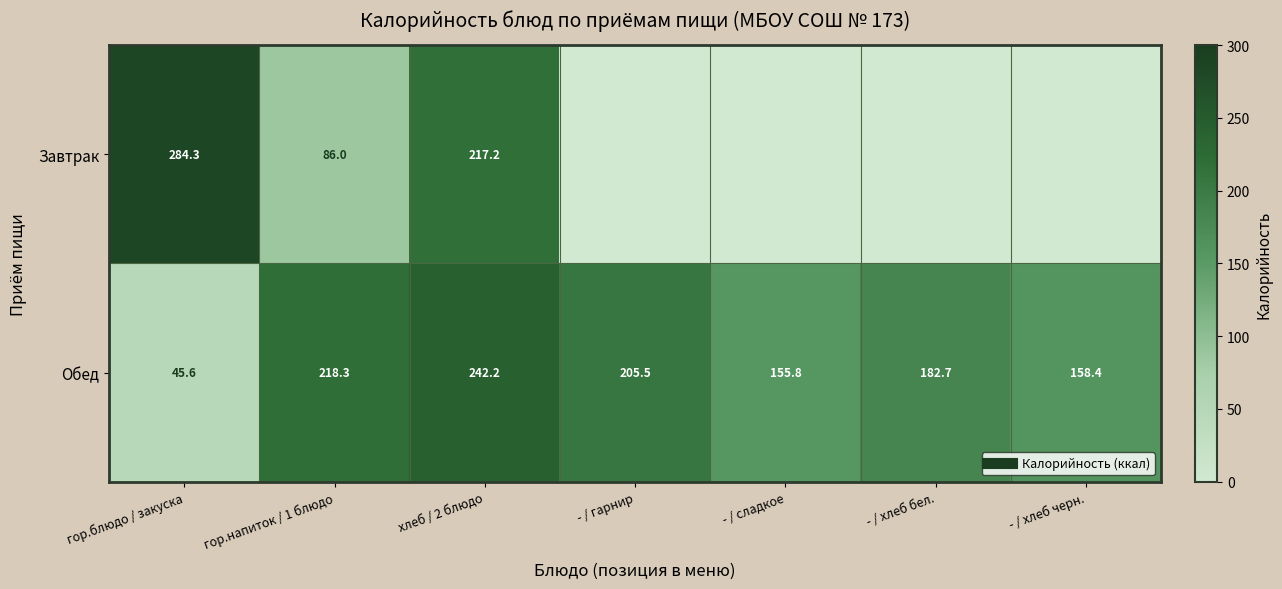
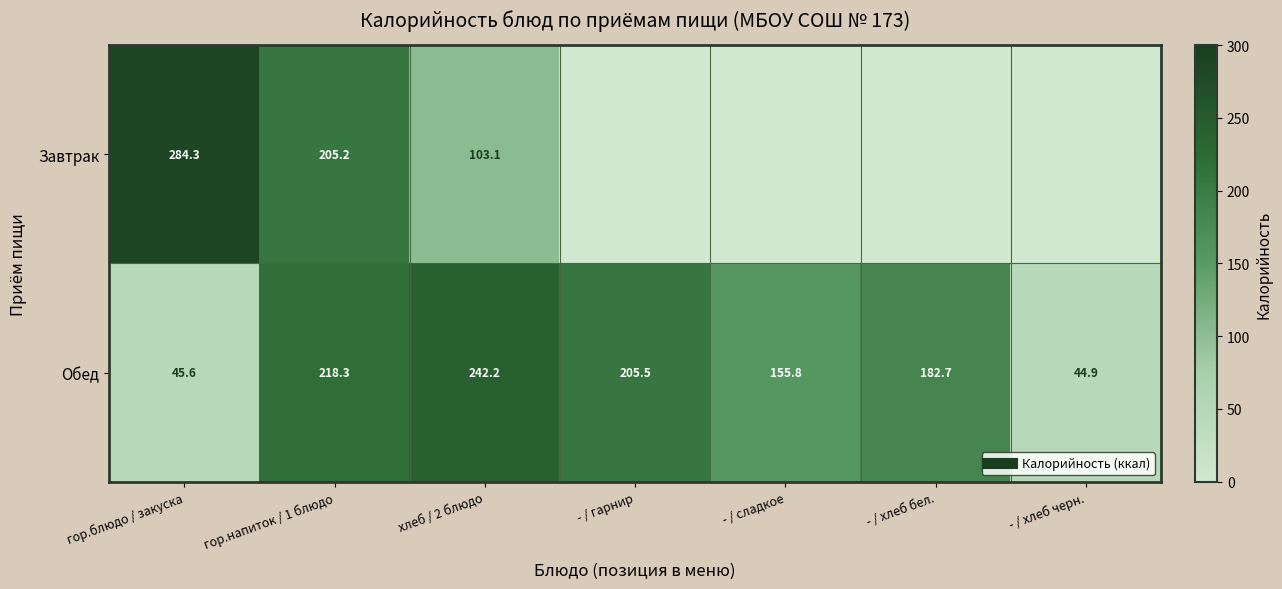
Завтрак, гор.напиток / 1 блюдо: 86.0 -> 205.2
Завтрак, хлеб / 2 блюдо: 217.2 -> 103.1
Обед, - / хлеб черн.: 158.4 -> 44.9
